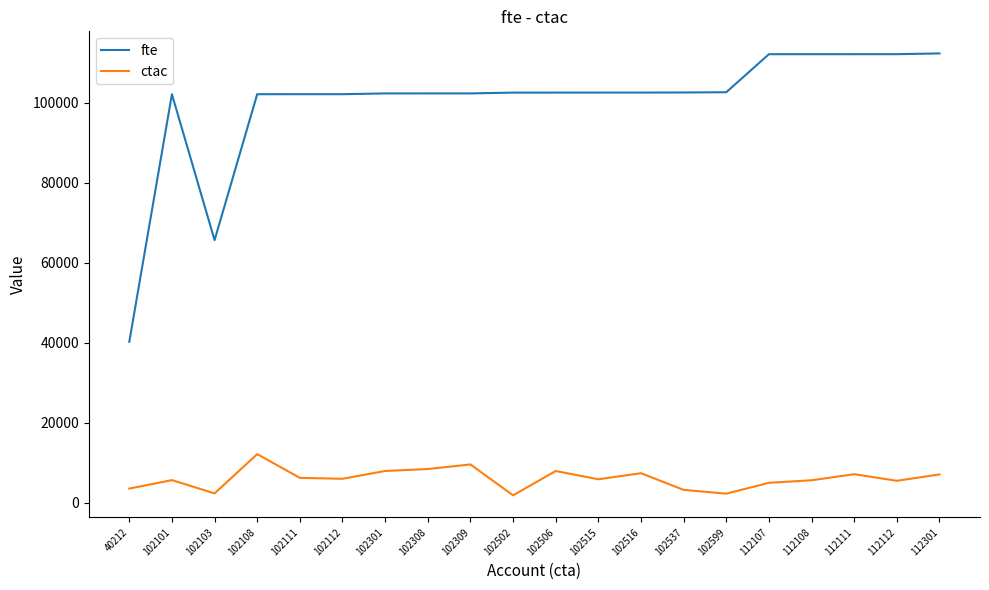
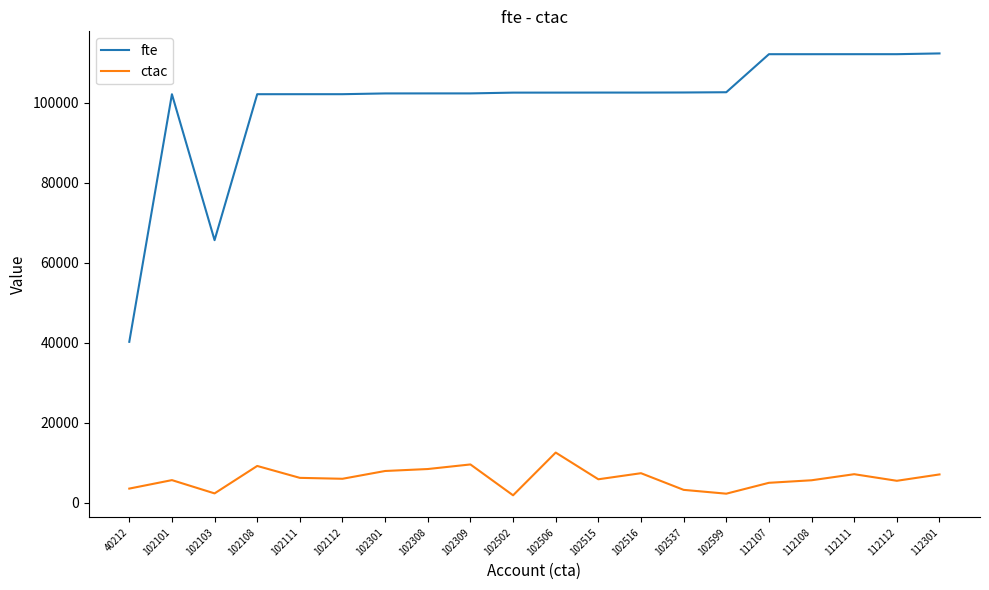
ctac, 102108: 12000 -> 9000
ctac, 102506: 8000 -> 13000
